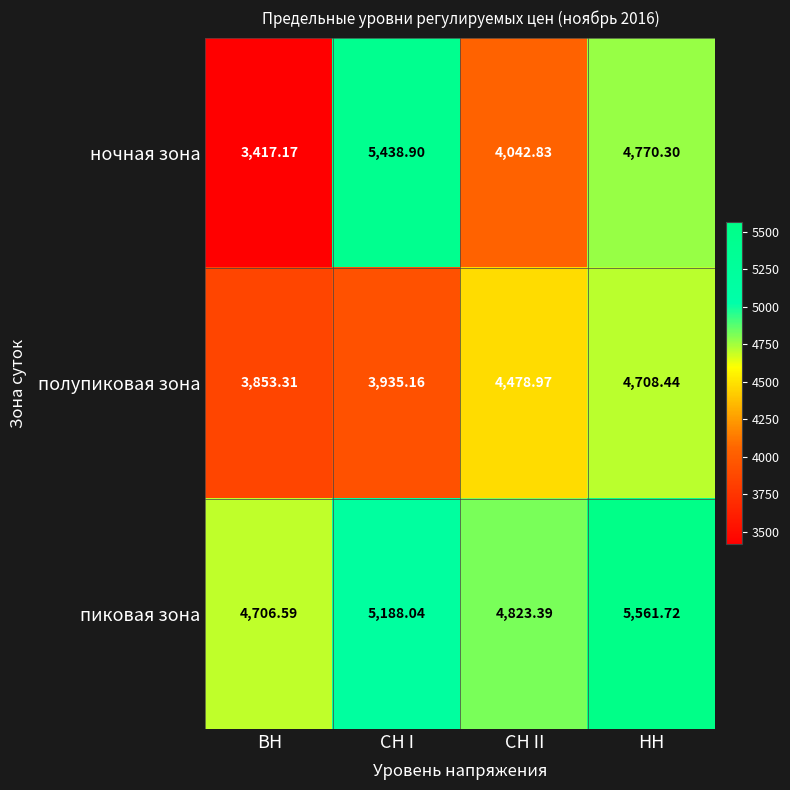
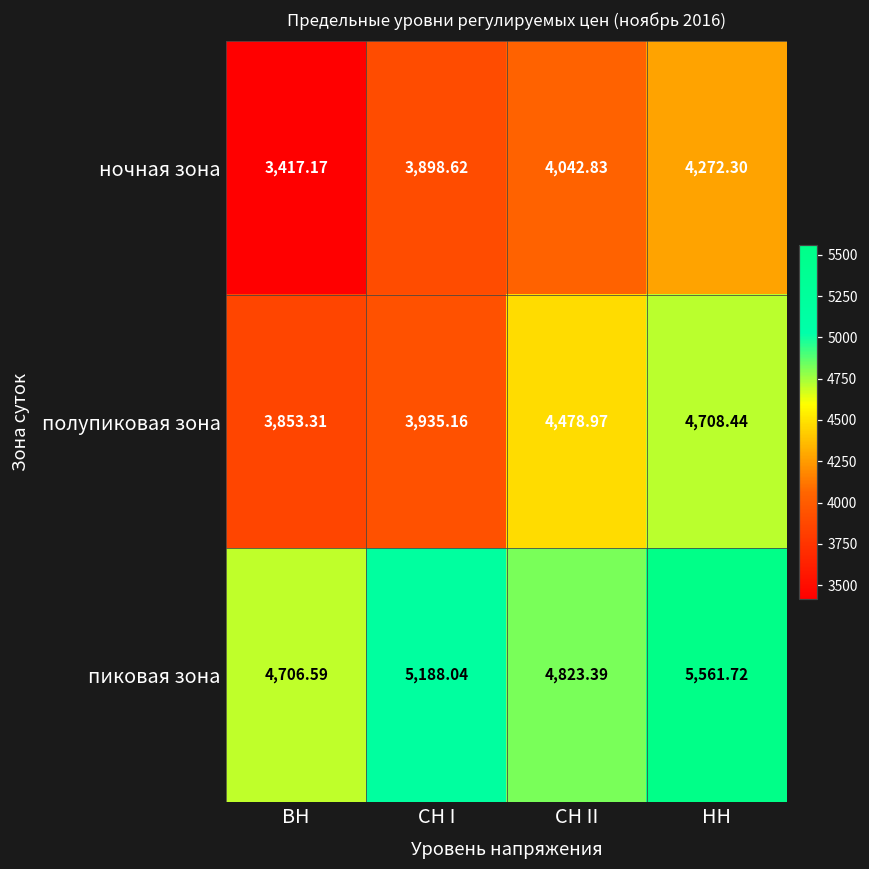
ночная зона, СН I: 5,438.90 -> 3,898.62
ночная зона, НН: 4,770.30 -> 4,272.30
